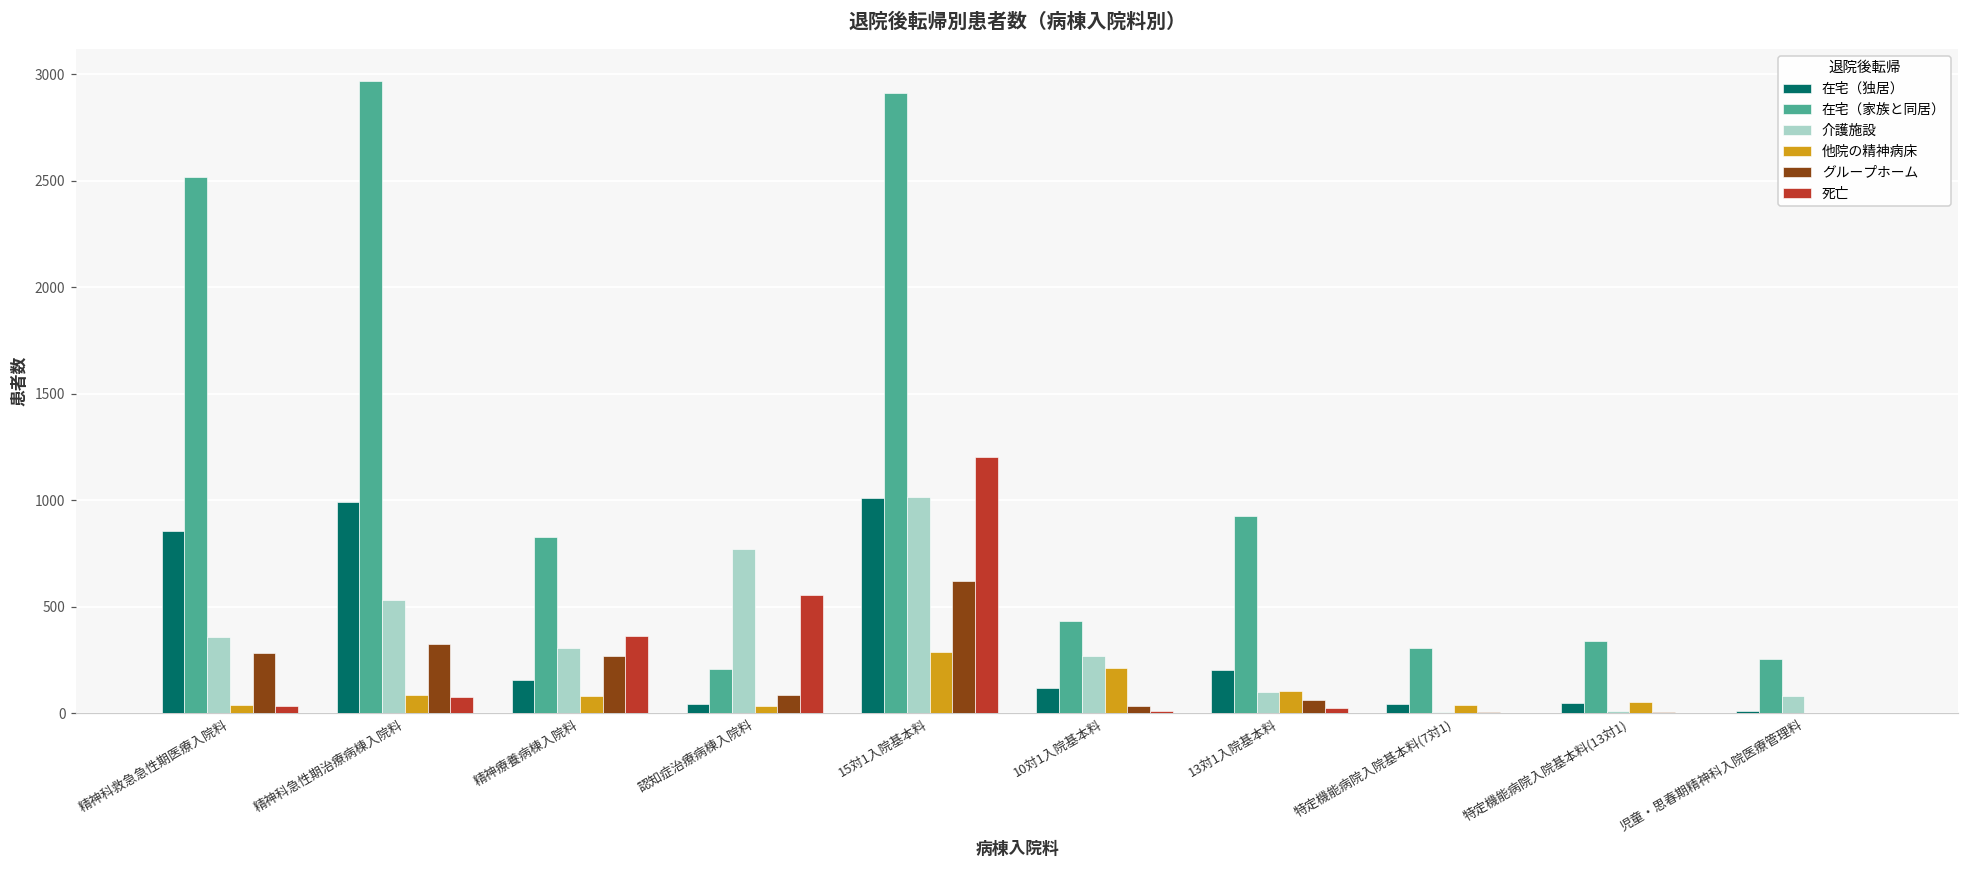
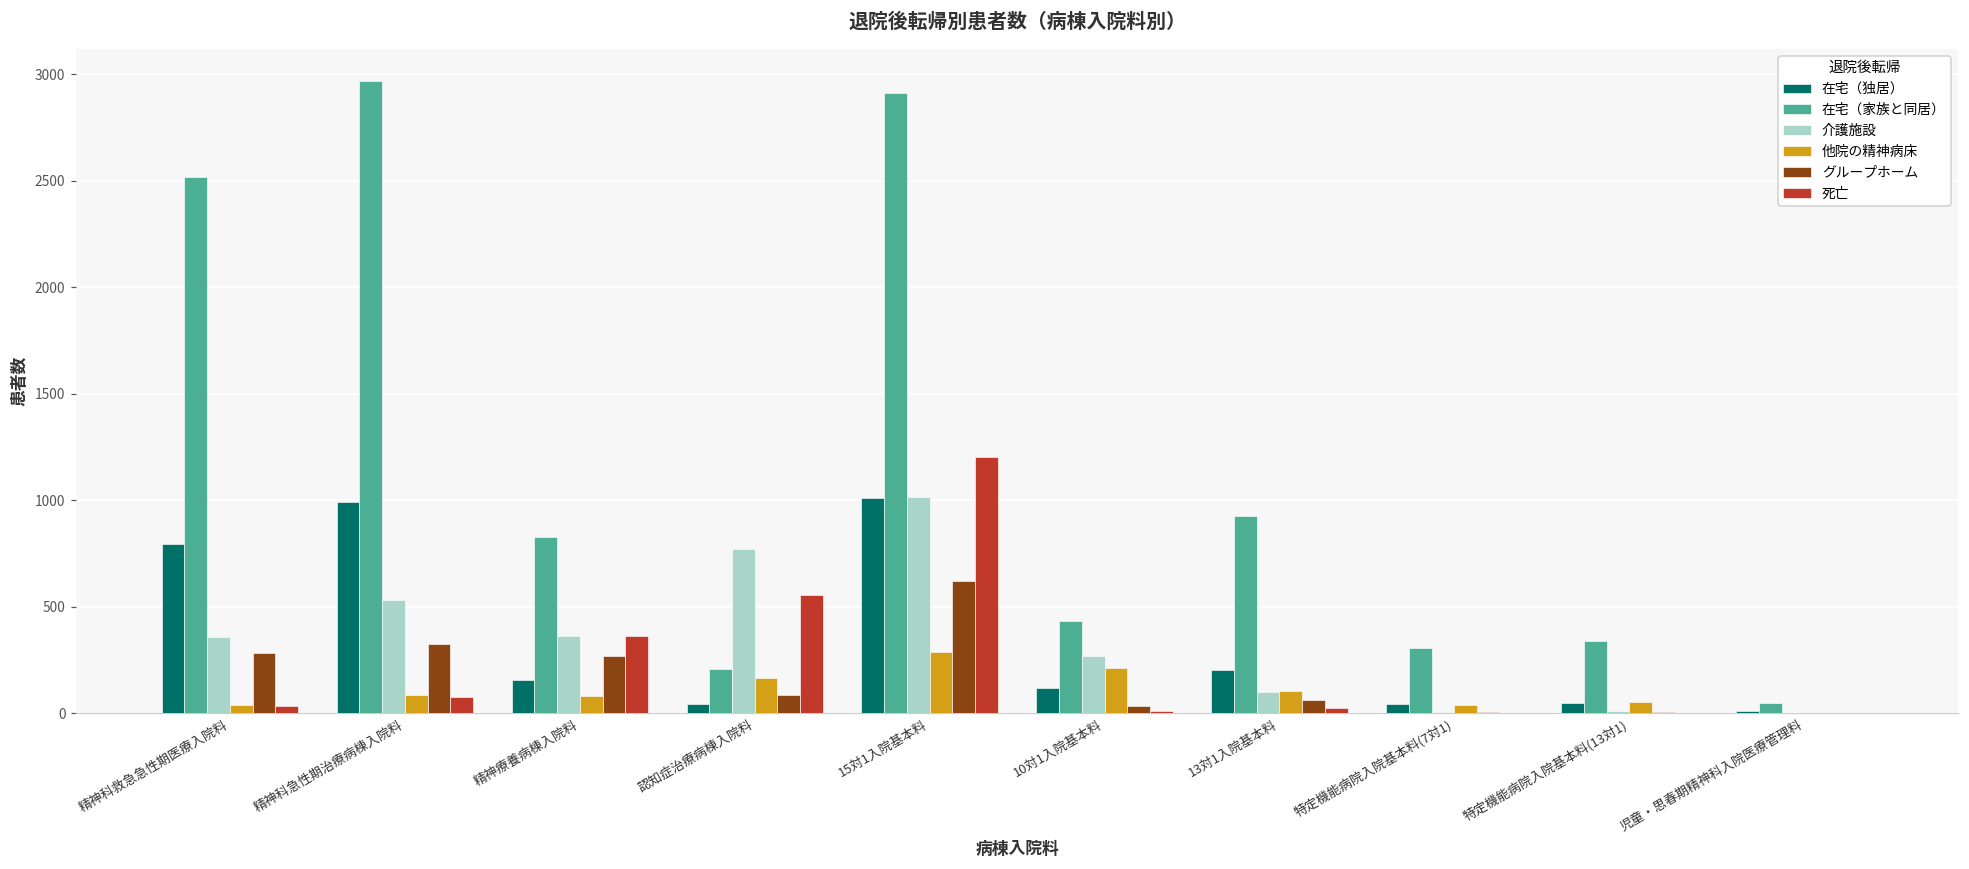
在宅（独居）, 精神科救急急性期医療入院料: 860 -> 800
介護施設, 精神療養病棟入院料: 300 -> 360
他院の精神病床, 認知症治療病棟入院料: 40 -> 160
在宅（家族と同居）, 児童・思春期精神科入院医療管理料: 250 -> 50
介護施設, 児童・思春期精神科入院医療管理料: 80 -> 0
